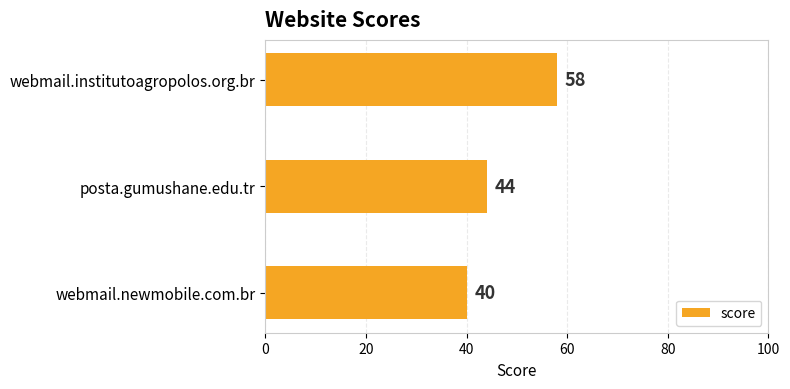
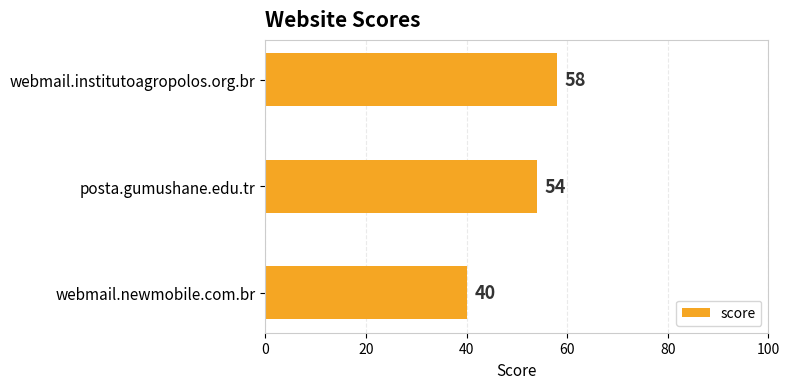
posta.gumushane.edu.tr: 44 -> 54
